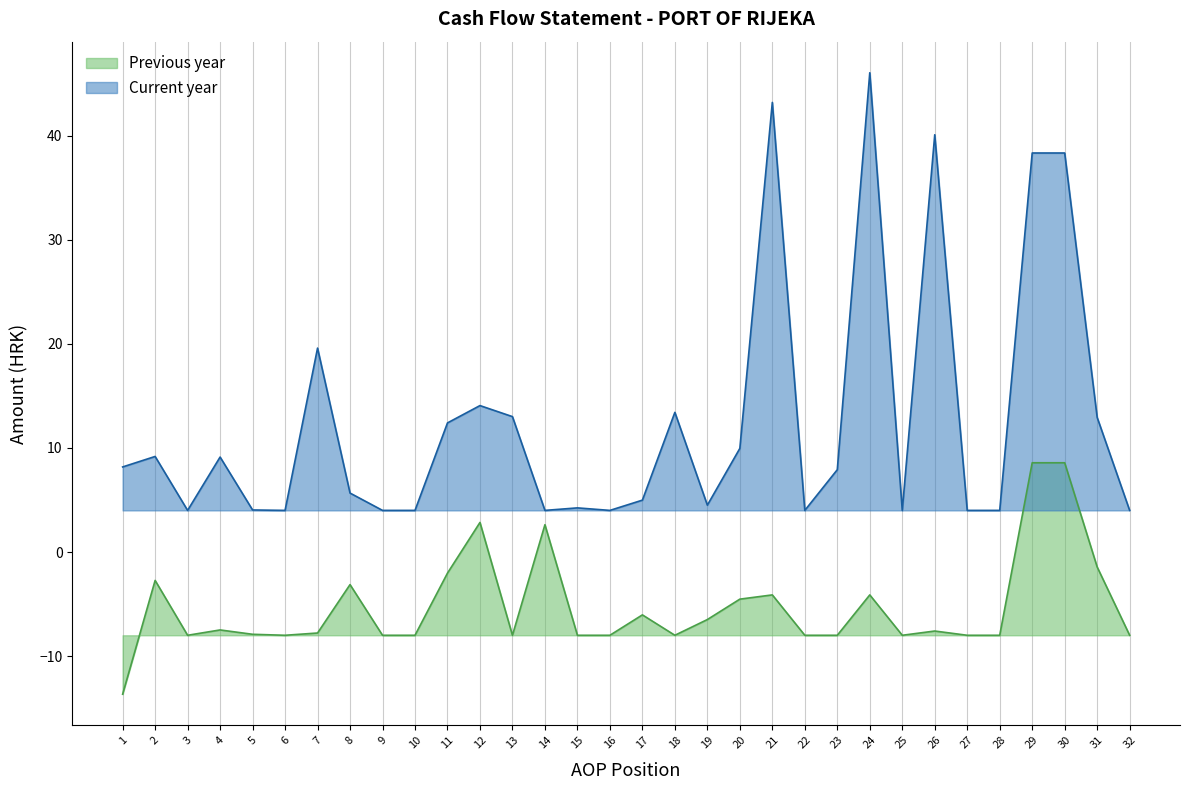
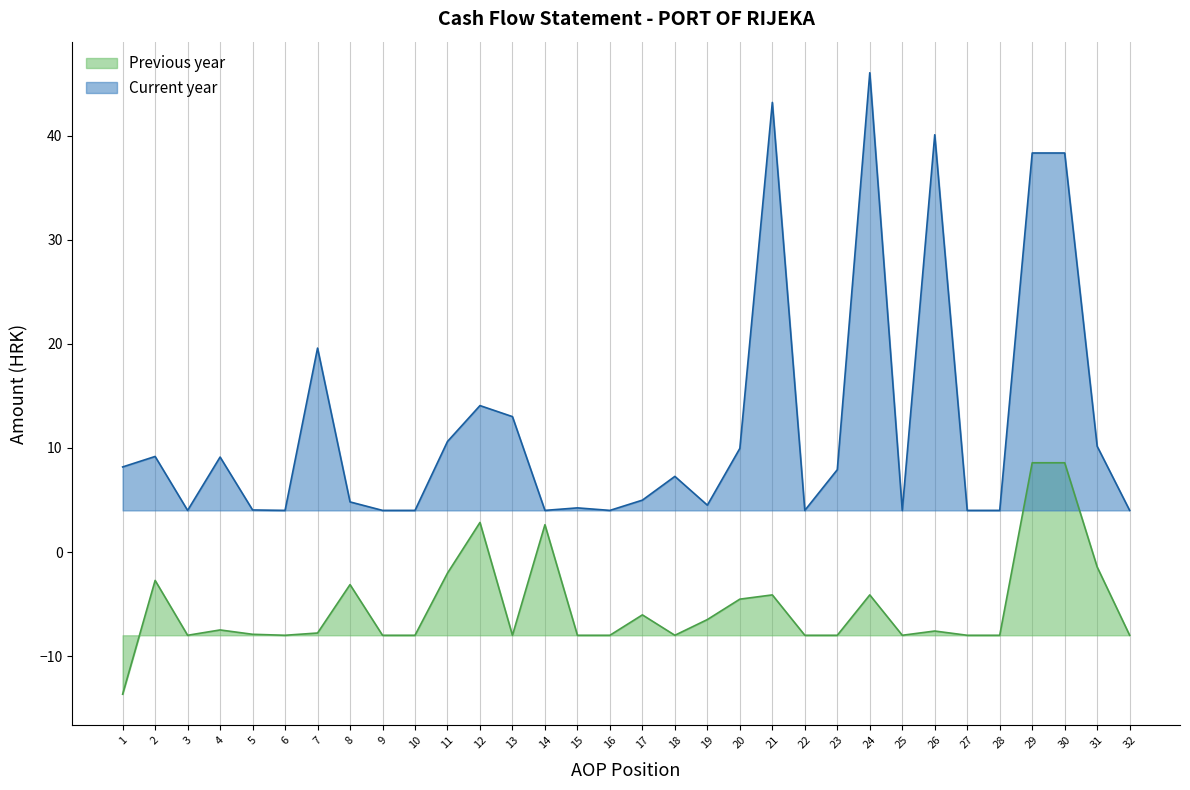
Current year, 8: 5.7 -> 4.8
Current year, 11: 12.4 -> 10.6
Current year, 18: 13.4 -> 7.3
Current year, 31: 12.9 -> 10.2
